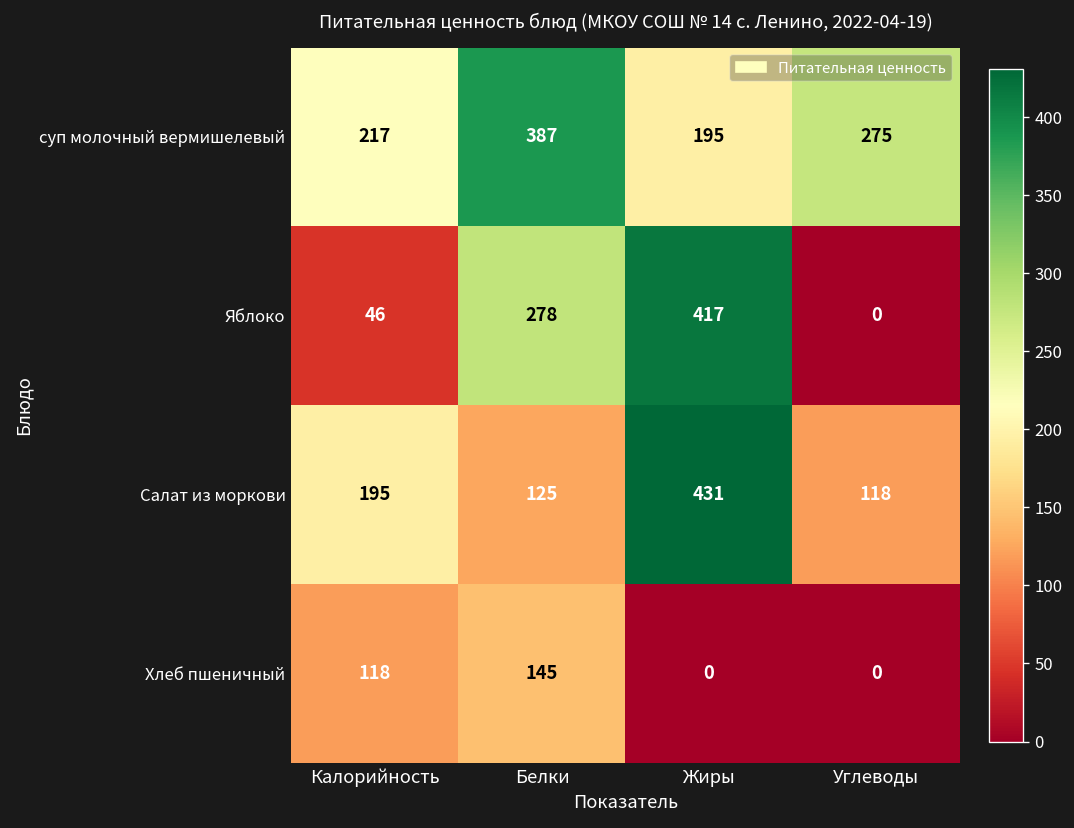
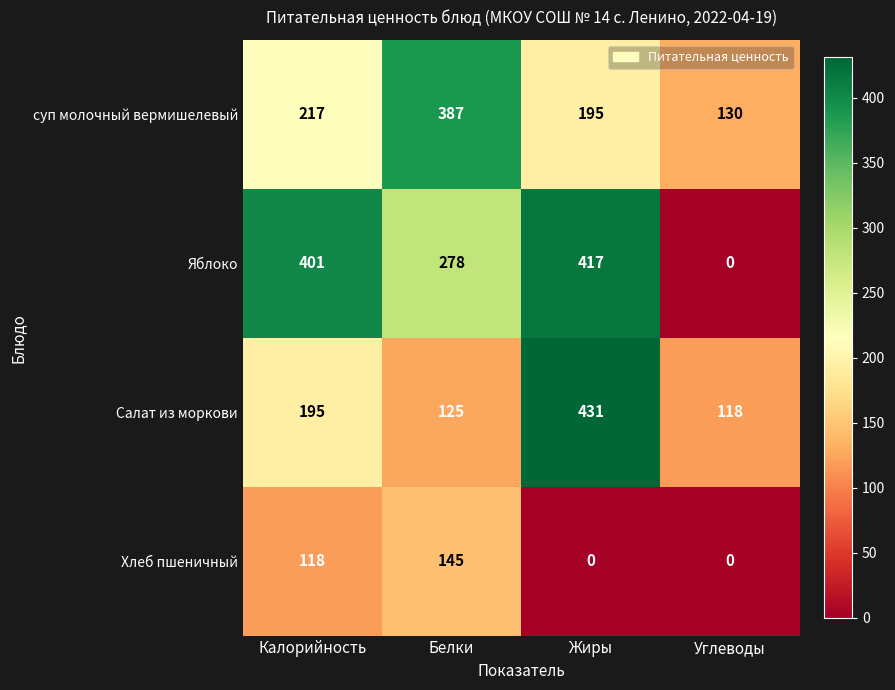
суп молочный вермишелевый, Углеводы: 275 -> 130
Яблоко, Калорийность: 46 -> 401
